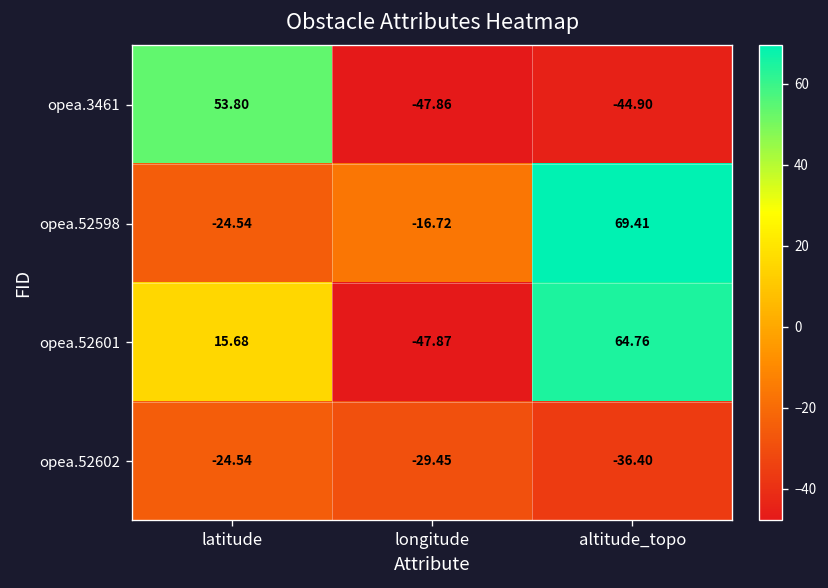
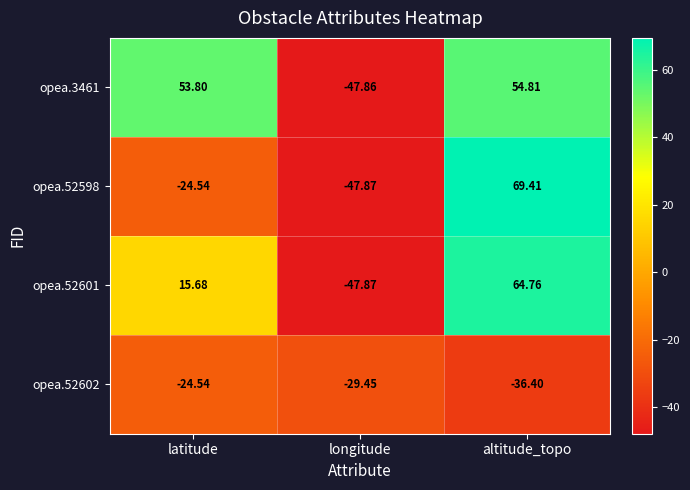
opea.3461, altitude_topo: -44.90 -> 54.81
opea.52598, longitude: -16.72 -> -47.87
